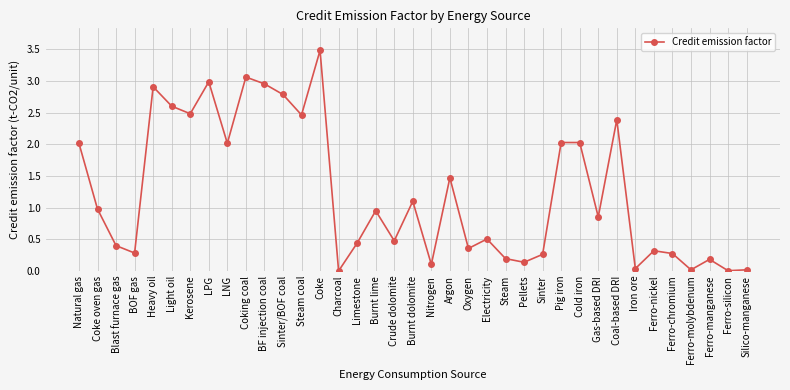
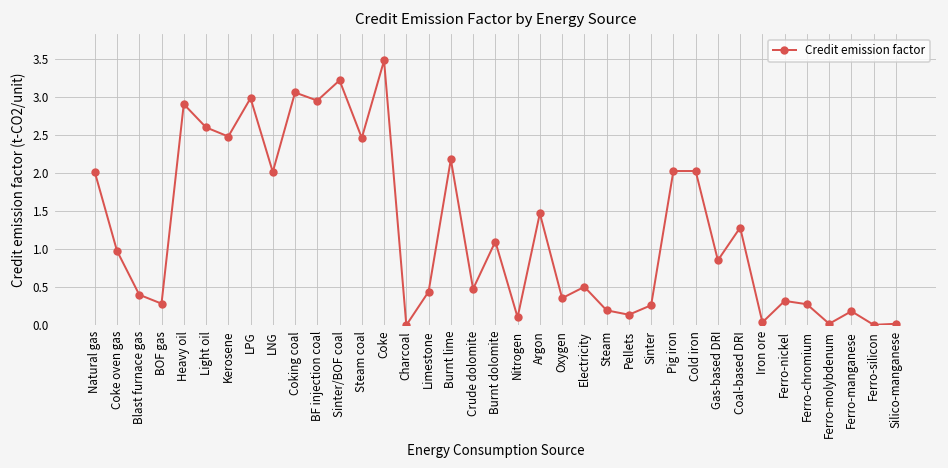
Sinter/BOF coal: 2.8 -> 3.2
Burnt lime: 1.0 -> 2.2
Coal-based DRI: 2.4 -> 1.3
